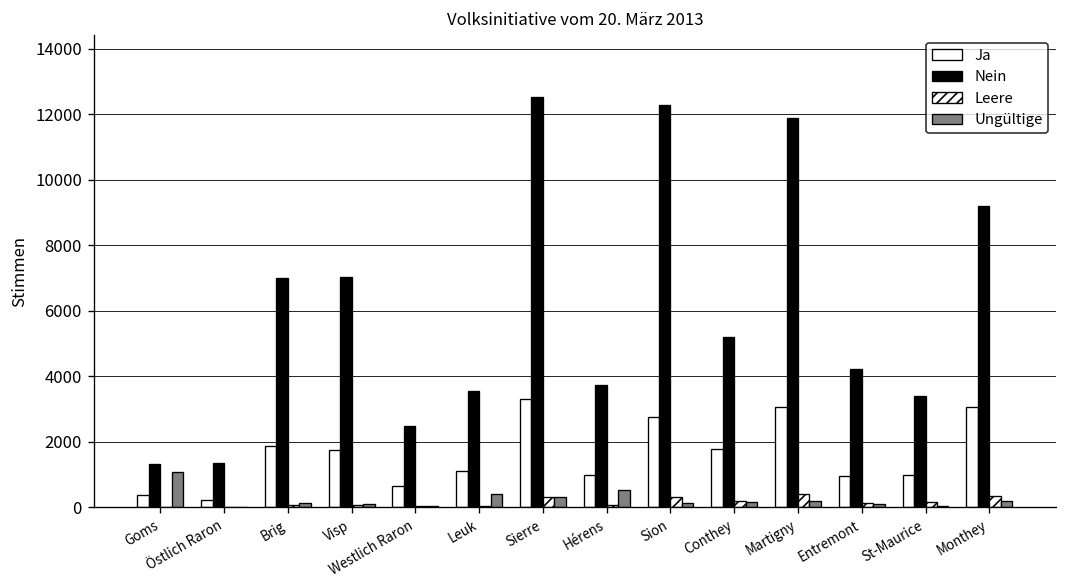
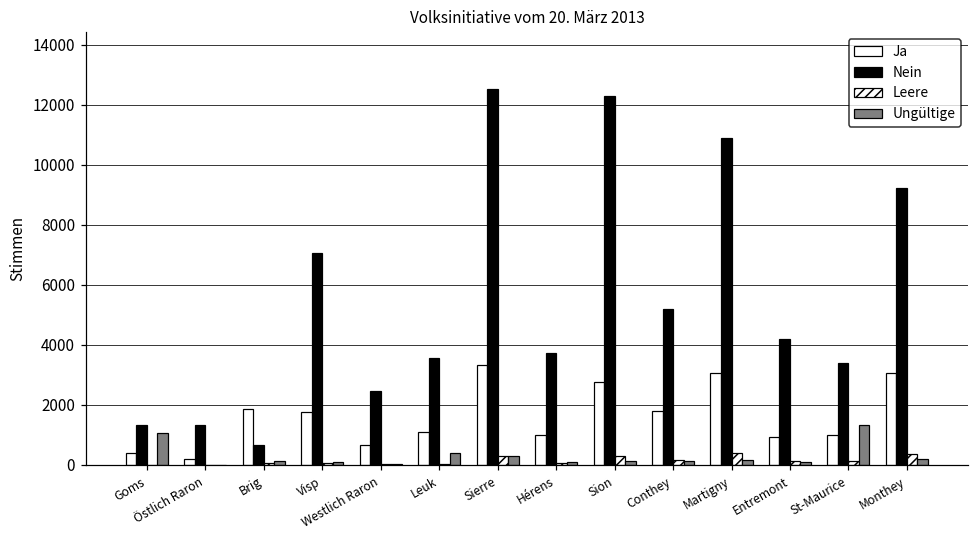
Nein, Brig: 7000 -> 700
Ungültige, Hérens: 500 -> 100
Nein, Martigny: 11900 -> 10900
Ungültige, St-Maurice: 0 -> 1300
